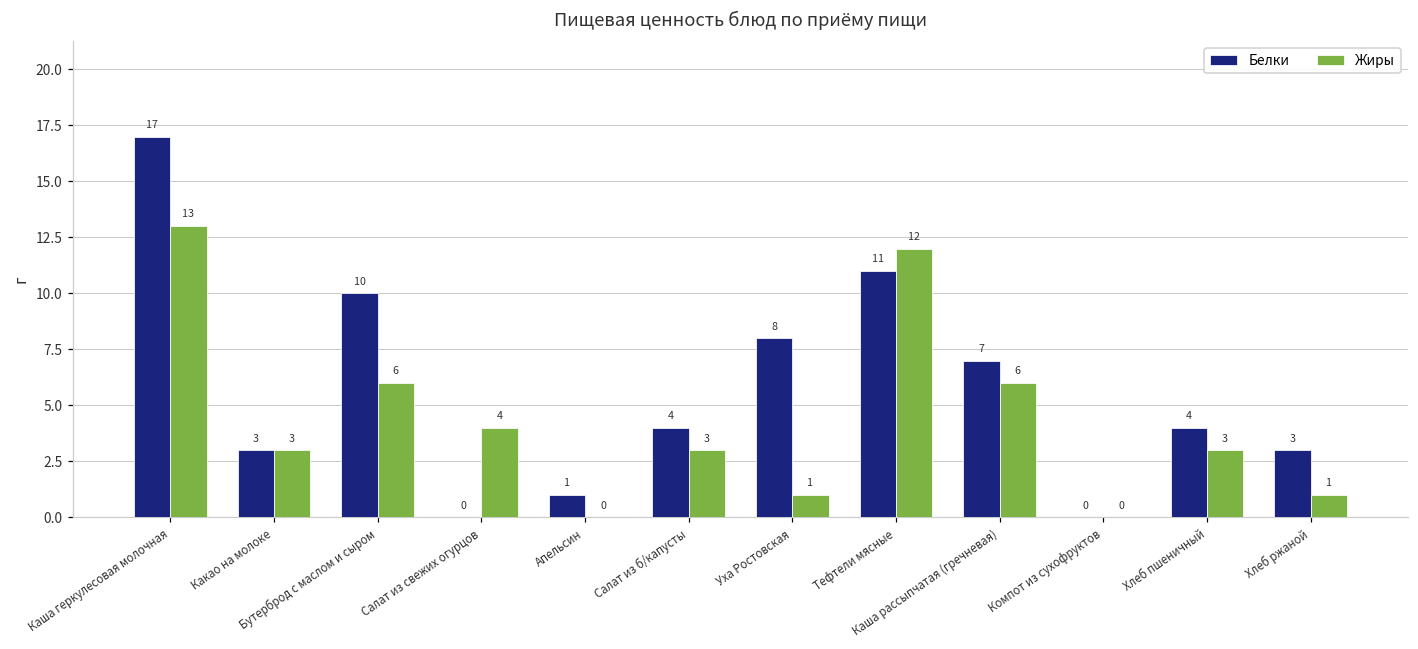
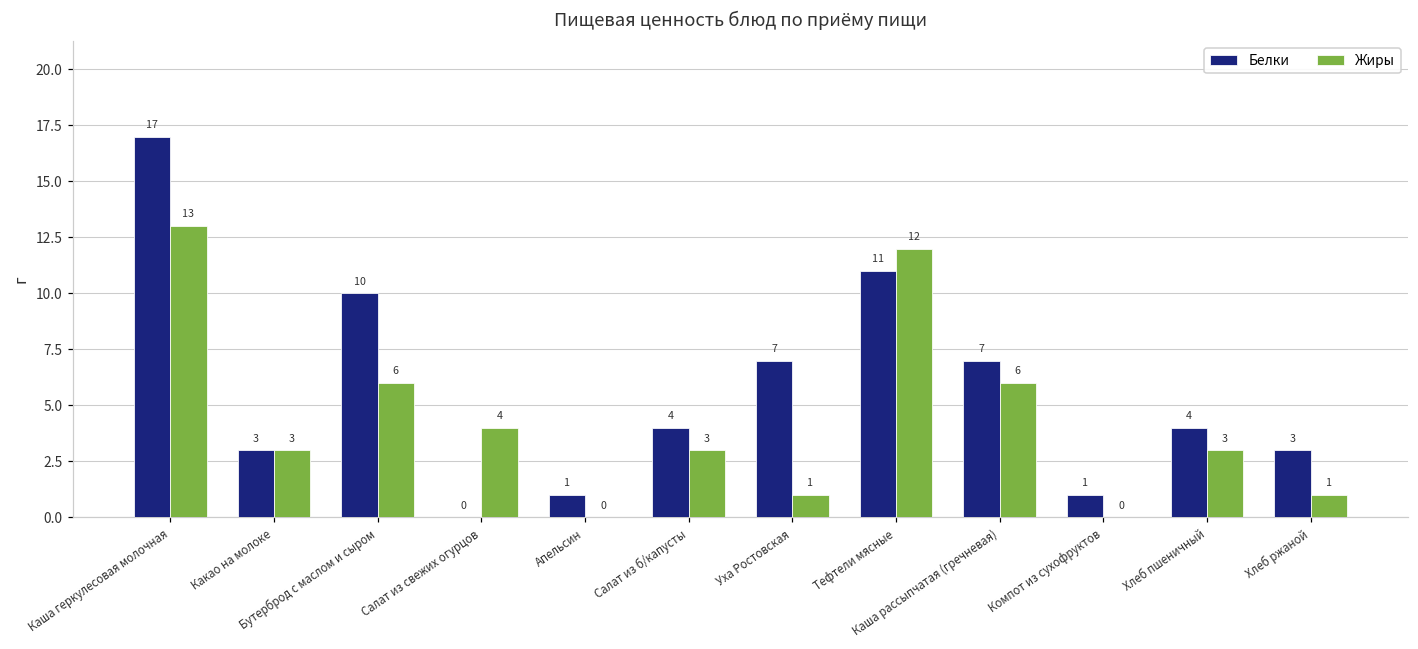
Белки, Уха Ростовская: 8 -> 7
Белки, Компот из сухофруктов: 0 -> 1
